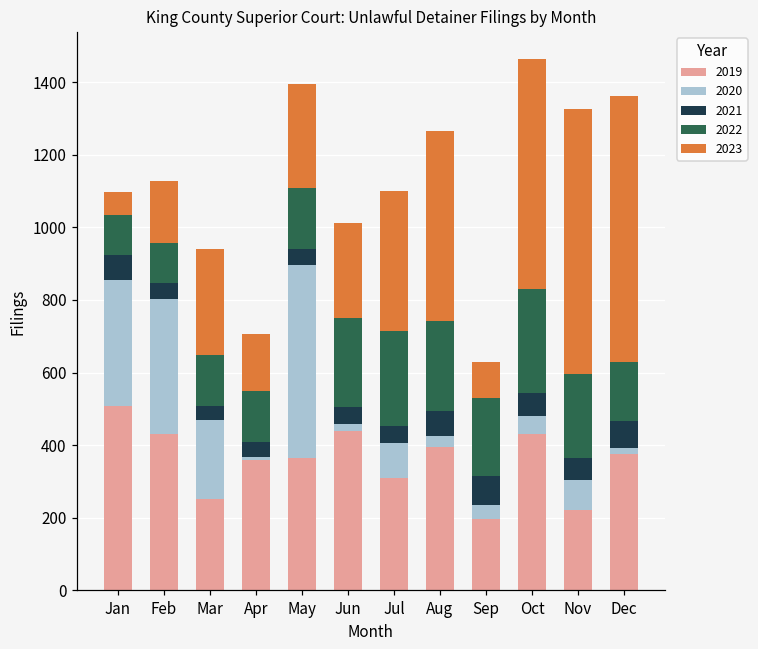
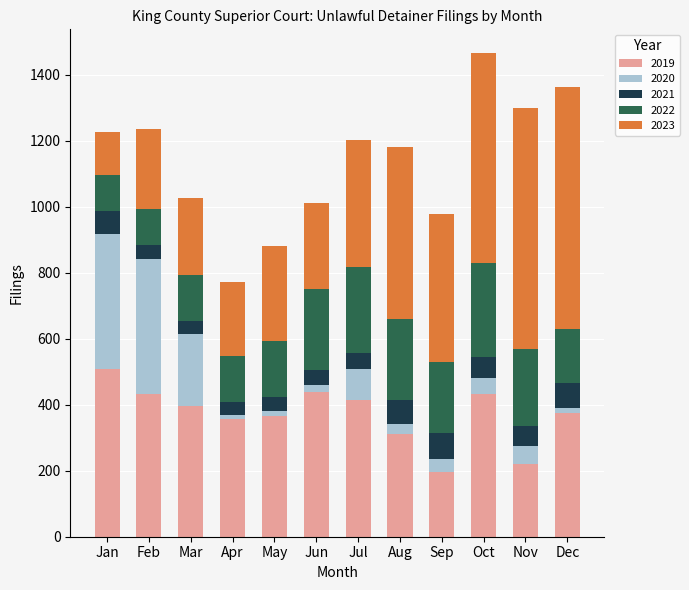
2020, Jan: 350 -> 410
2023, Jan: 60 -> 130
2020, Feb: 370 -> 410
2023, Feb: 170 -> 240
2019, Mar: 250 -> 400
2023, Mar: 290 -> 230
2023, Apr: 160 -> 220
2020, May: 530 -> 20
2019, Jul: 310 -> 410
2019, Aug: 390 -> 310
2023, Sep: 100 -> 450
2020, Nov: 80 -> 50
